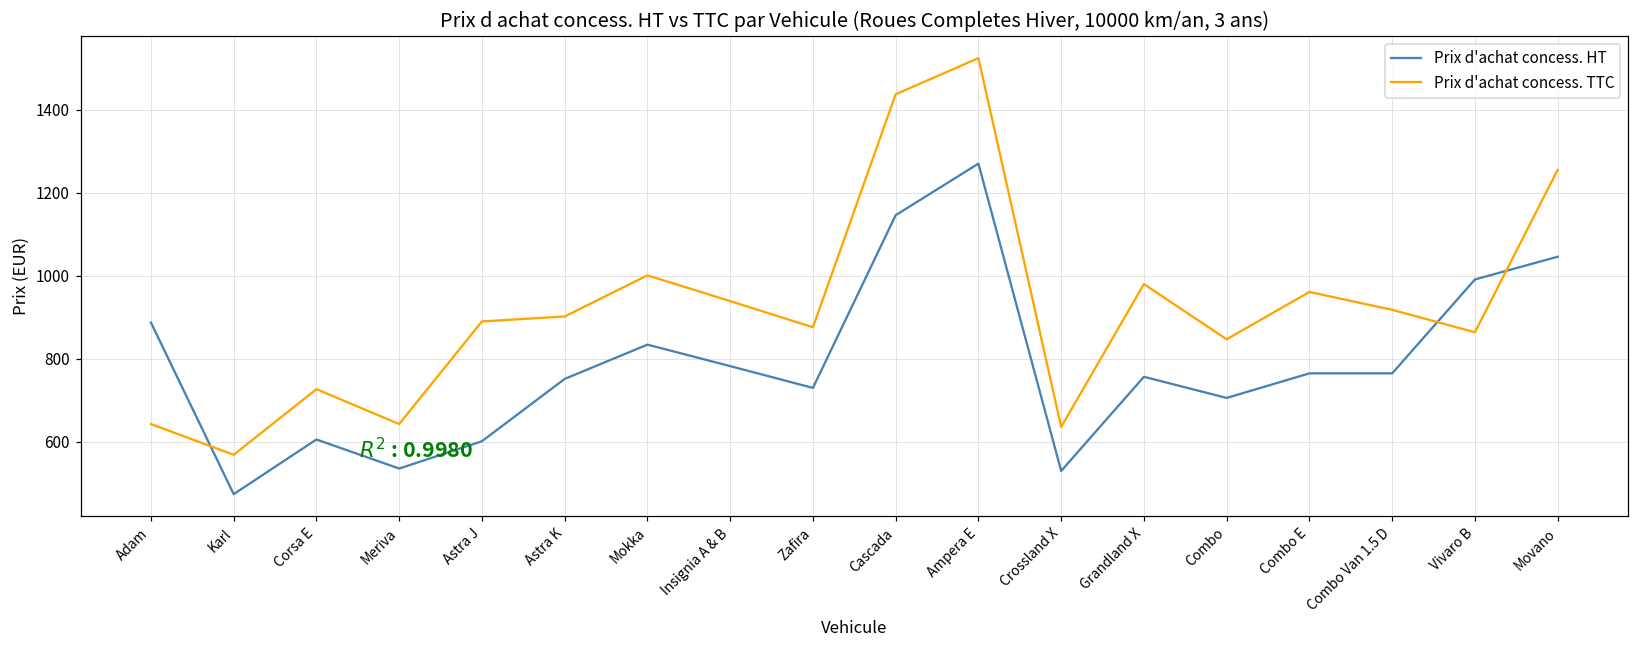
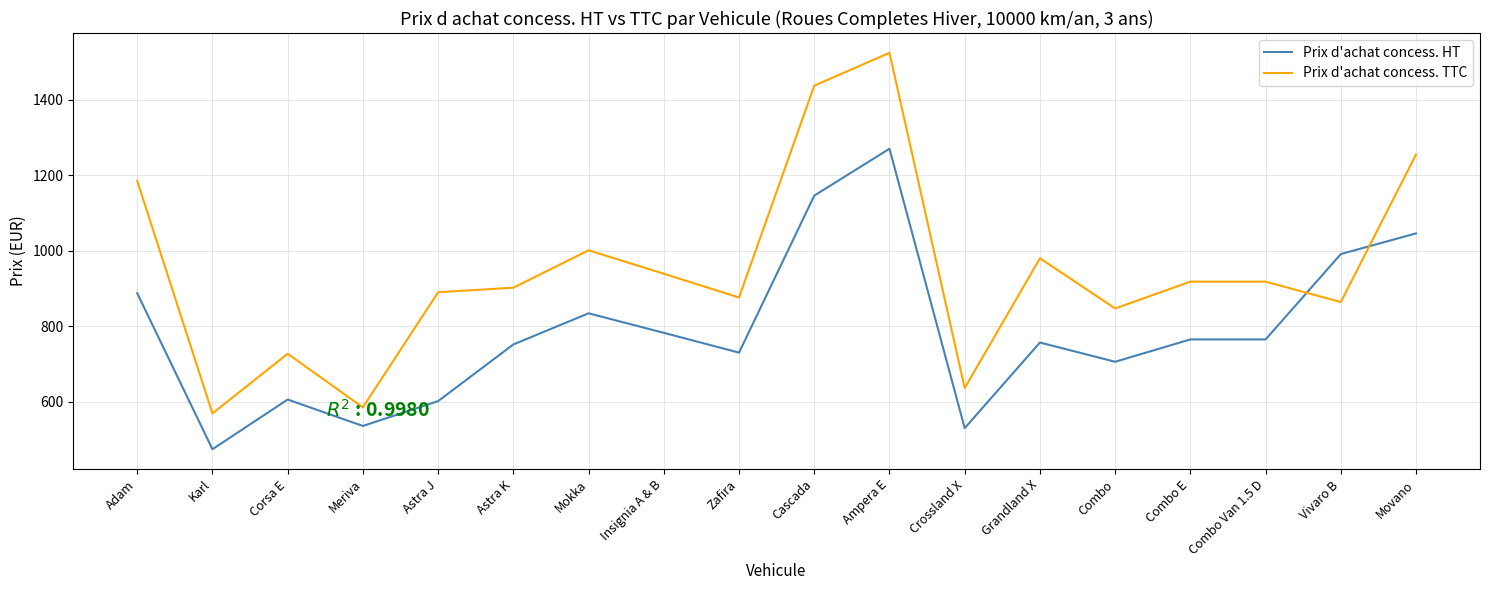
Prix d'achat concess. TTC, Adam: 640 -> 1190
Prix d'achat concess. TTC, Meriva: 640 -> 590
Prix d'achat concess. TTC, Combo E: 960 -> 920
